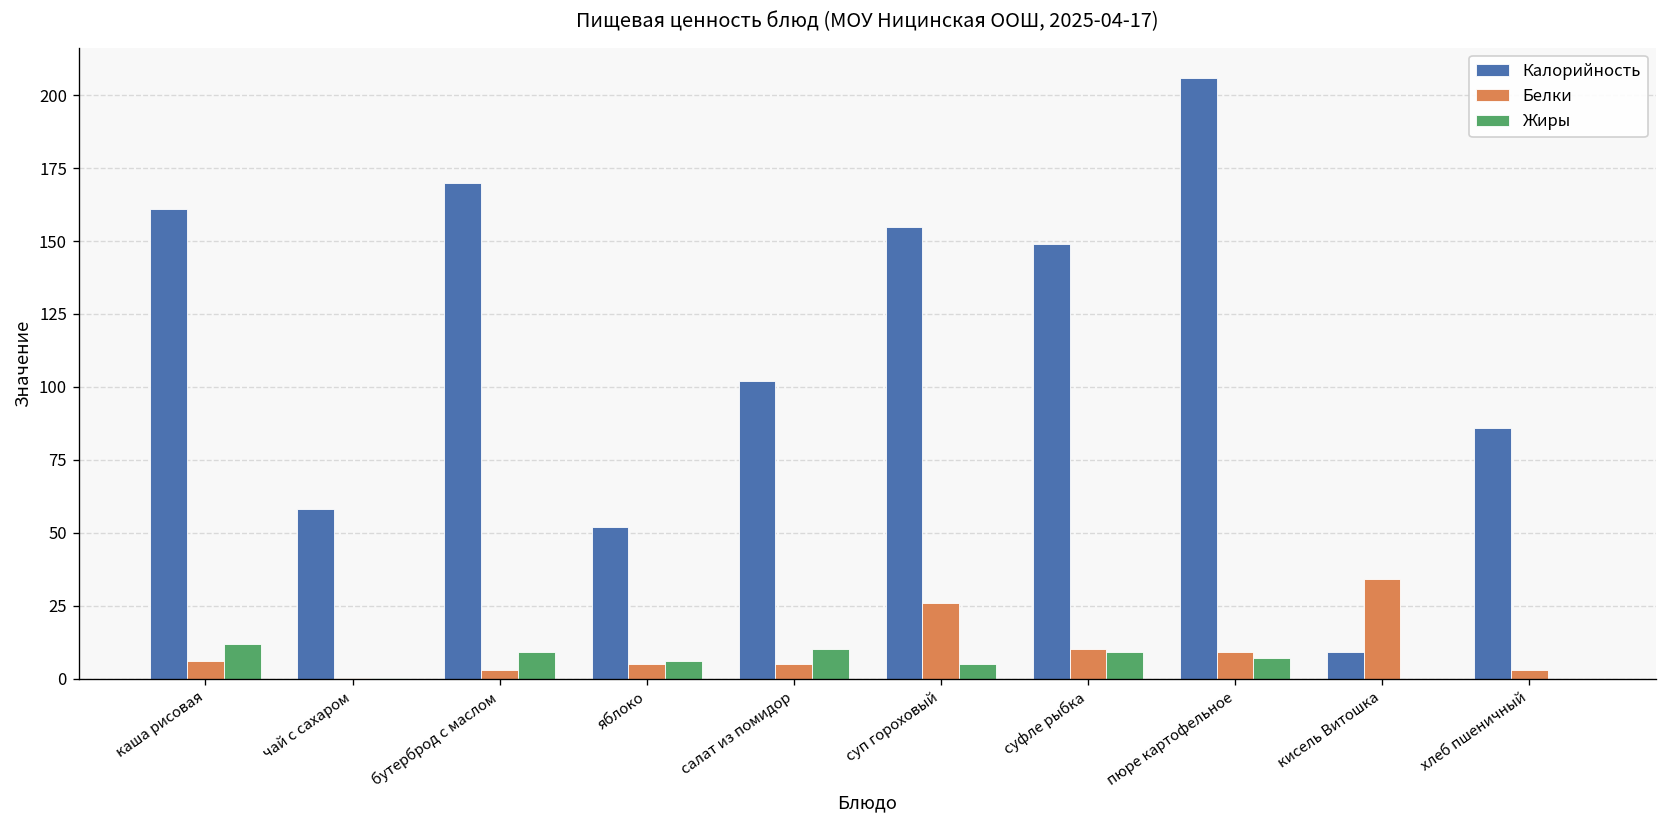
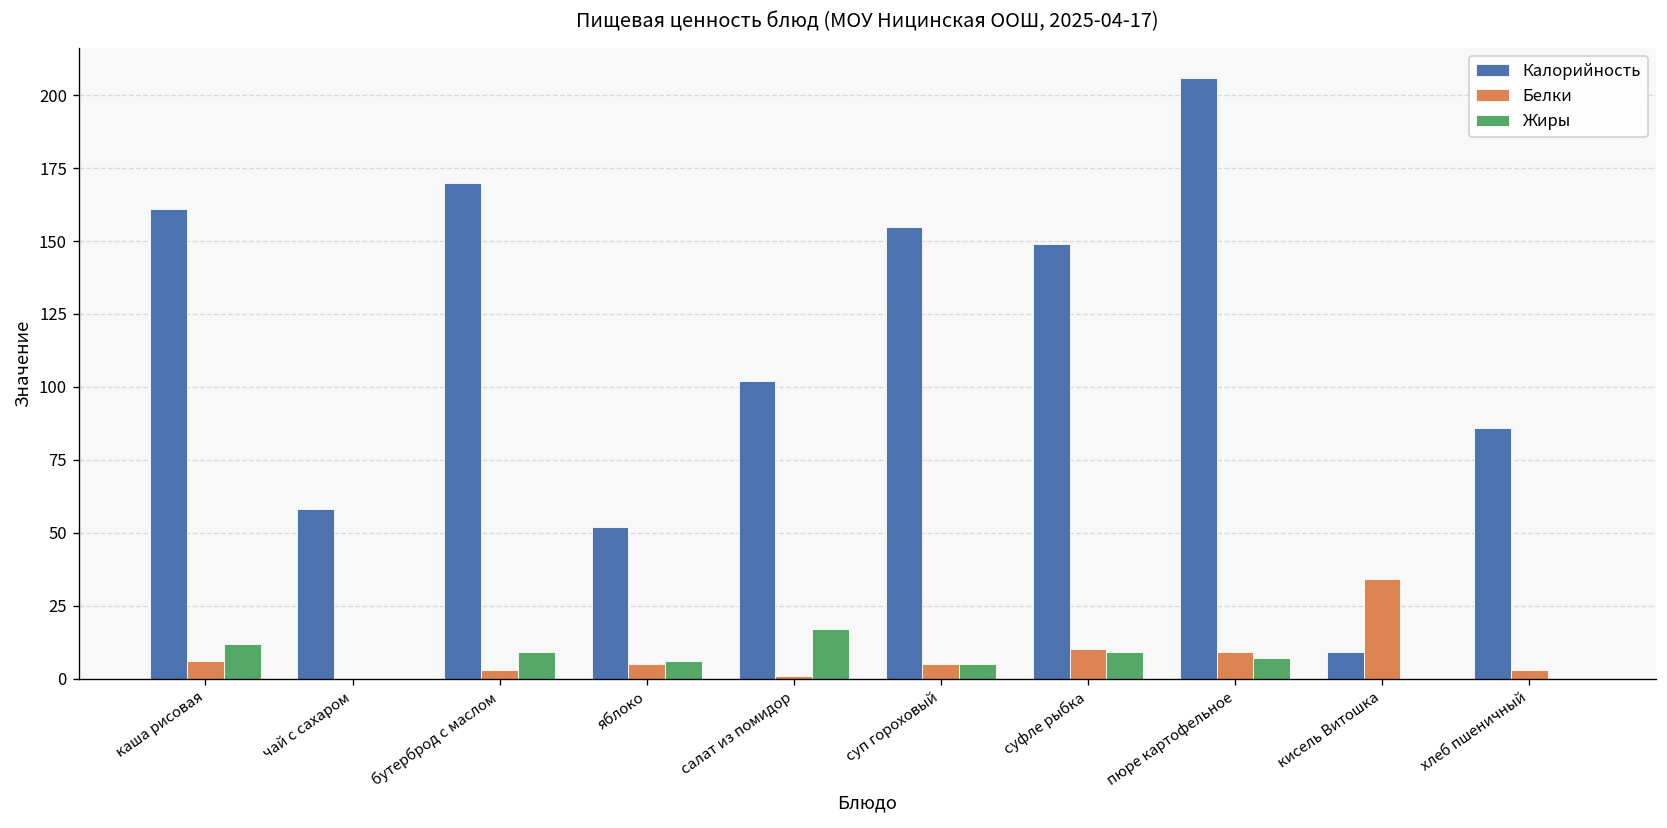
Белки, салат из помидор: 5 -> 1
Жиры, салат из помидор: 10 -> 17
Белки, суп гороховый: 26 -> 5
